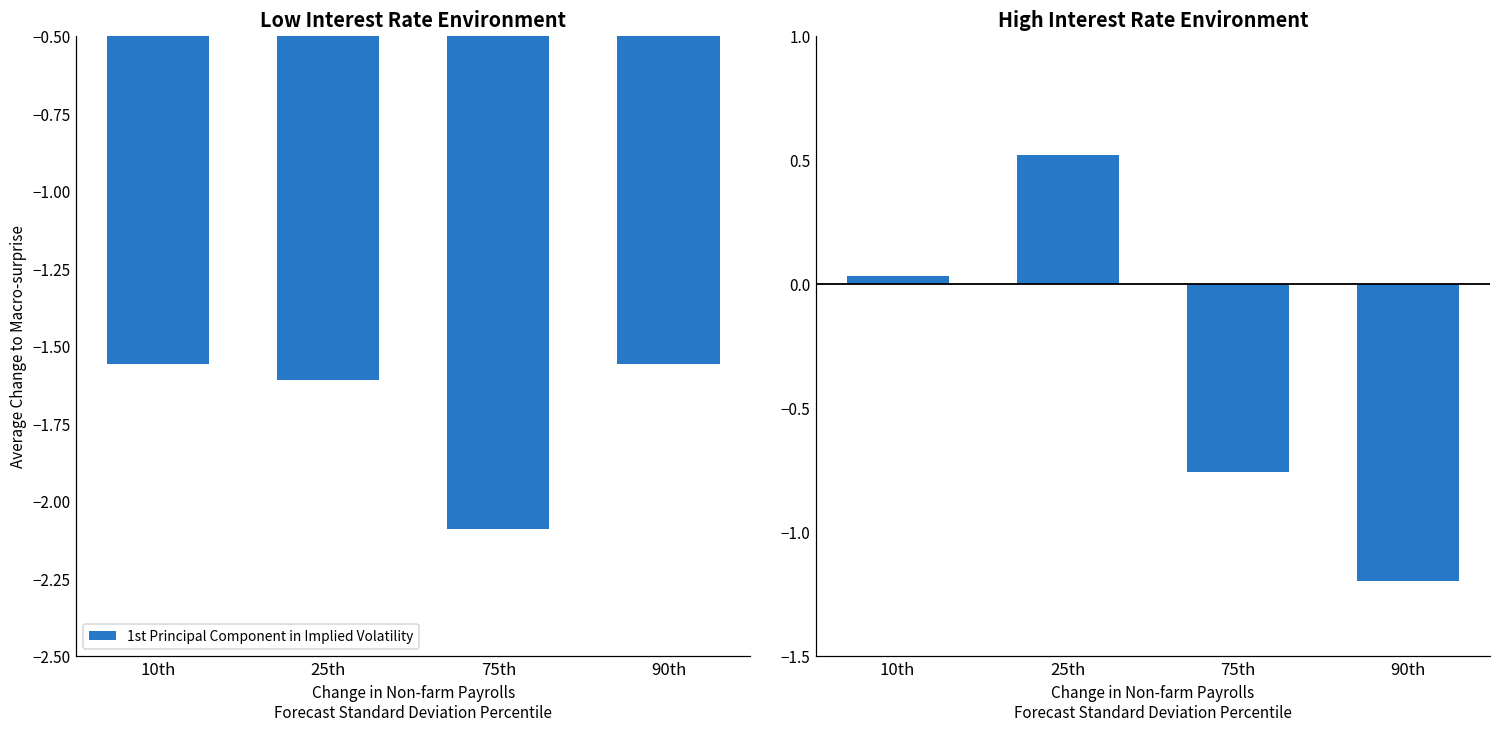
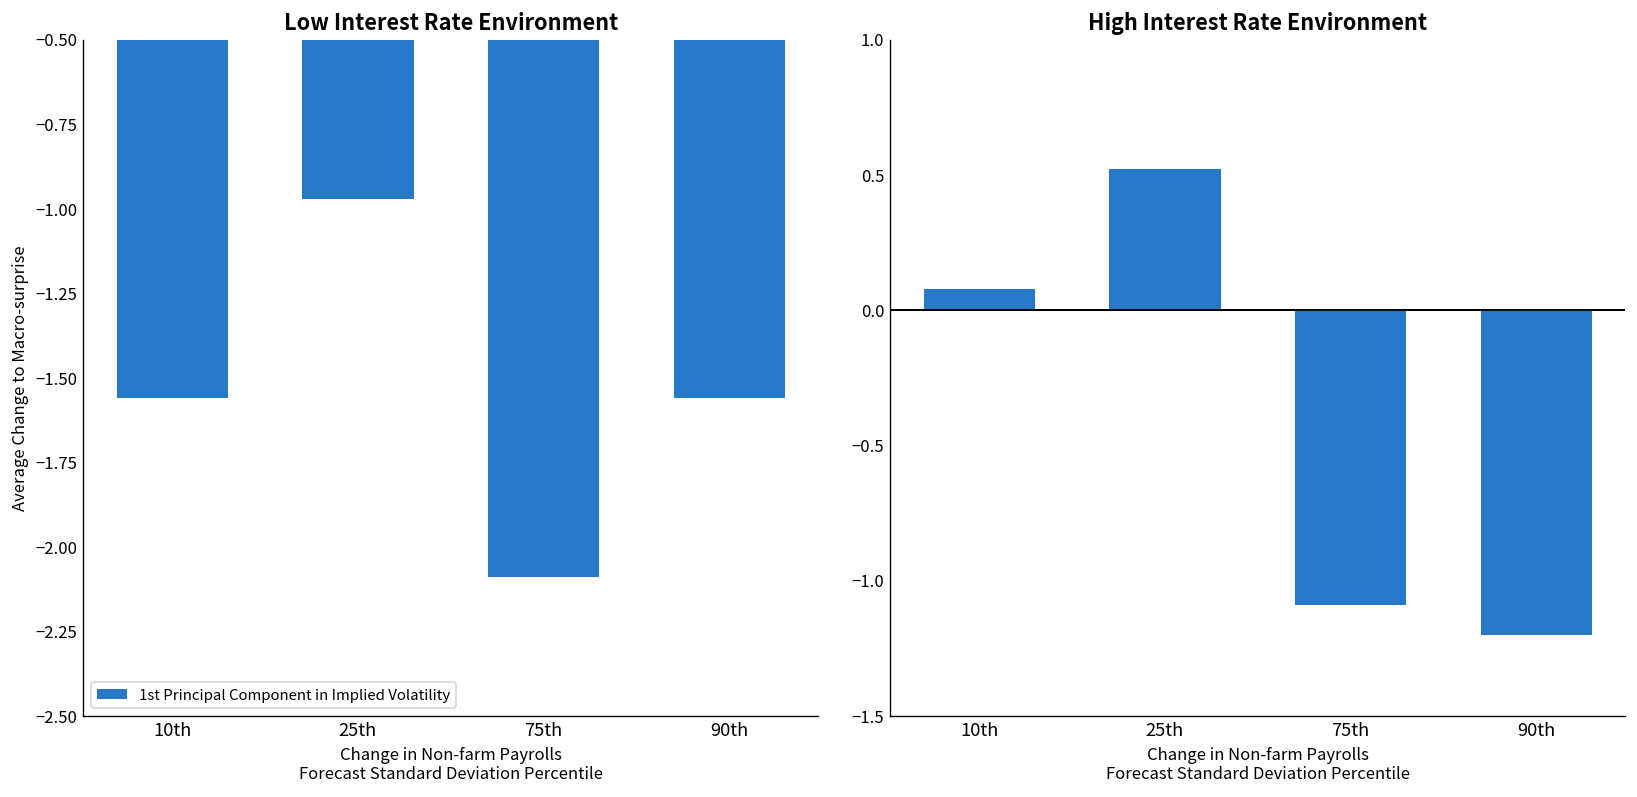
Low Interest Rate Environment, 25th: -1.61 -> -0.97
High Interest Rate Environment, 10th: 0.03 -> 0.08
High Interest Rate Environment, 75th: -0.76 -> -1.09
